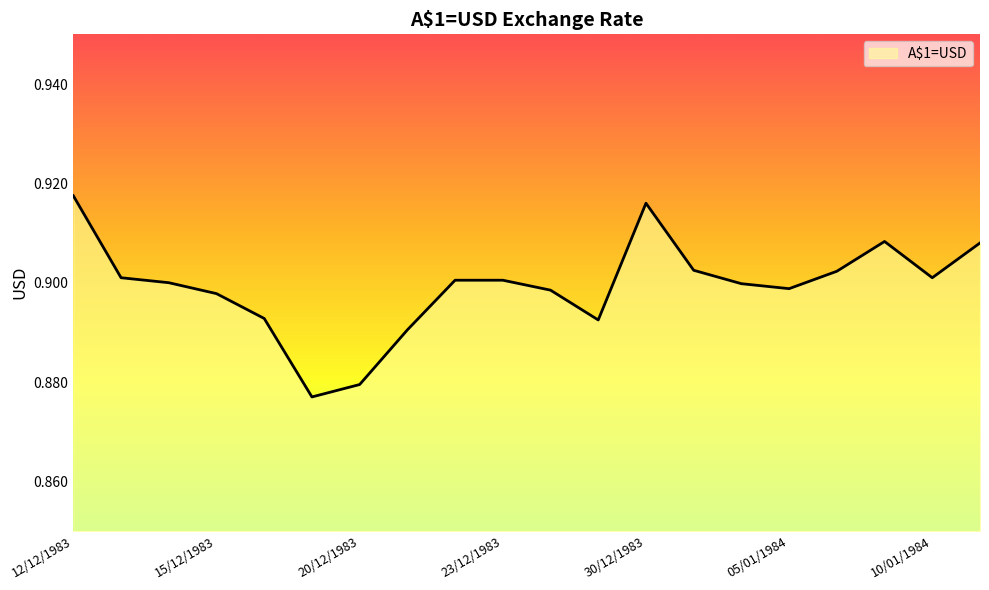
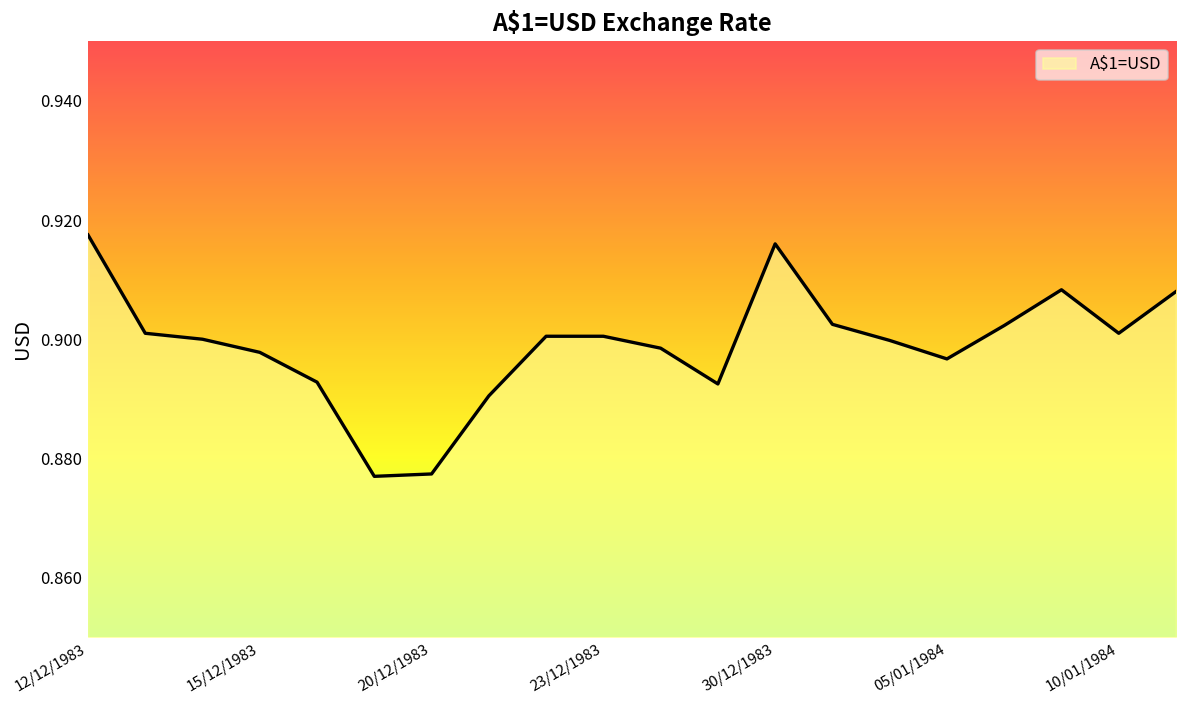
20/12/1983: 0.880 -> 0.877
05/01/1984: 0.899 -> 0.897
